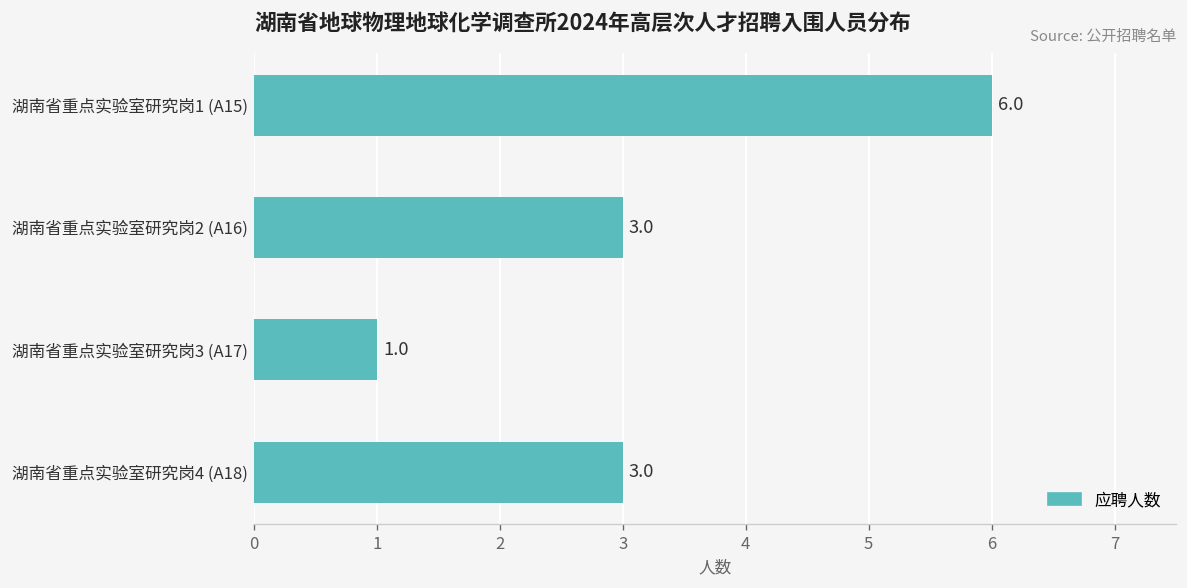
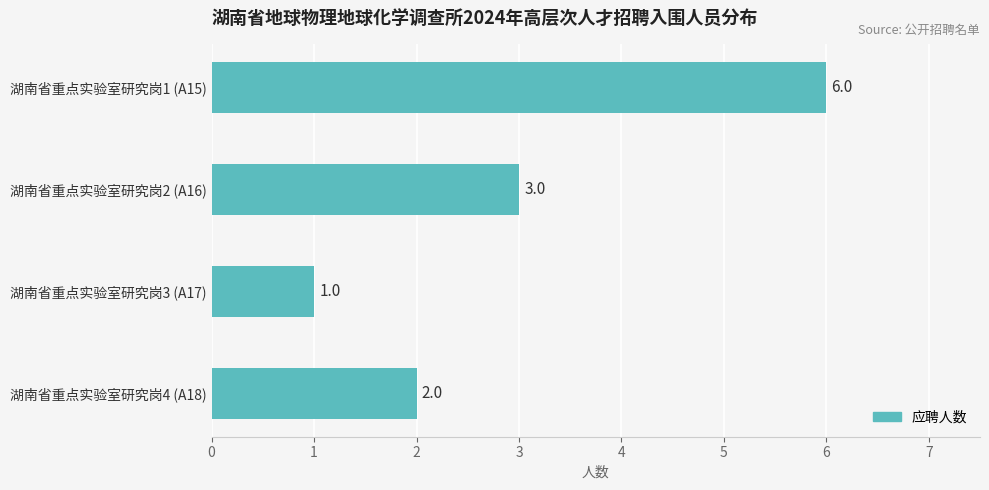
湖南省重点实验室研究岗4 (A18): 3.0 -> 2.0
